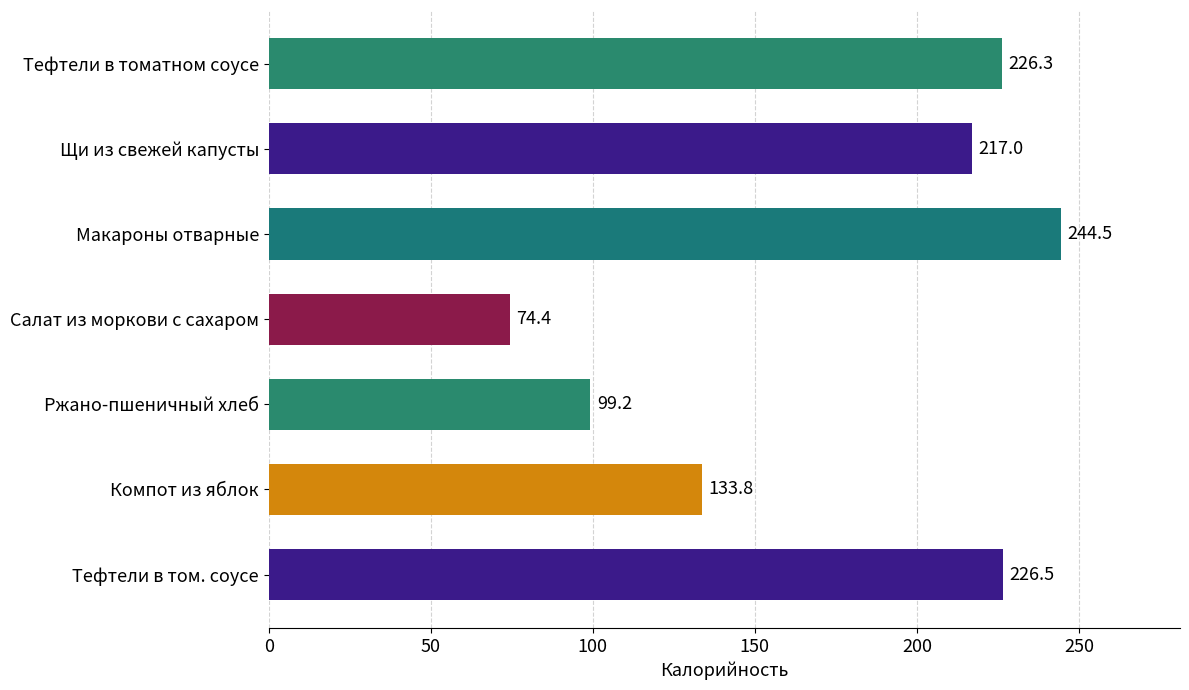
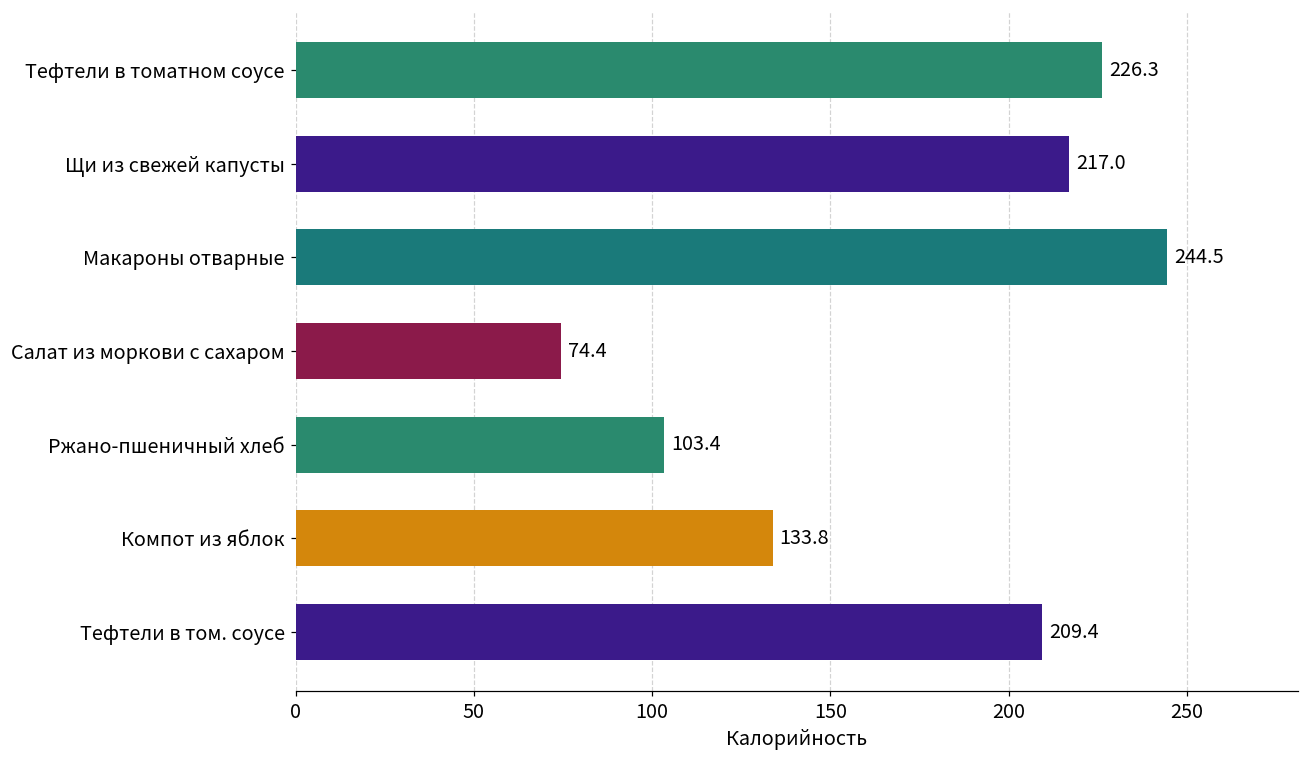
Ржано-пшеничный хлеб: 99.2 -> 103.4
Тефтели в том. соусе: 226.5 -> 209.4
